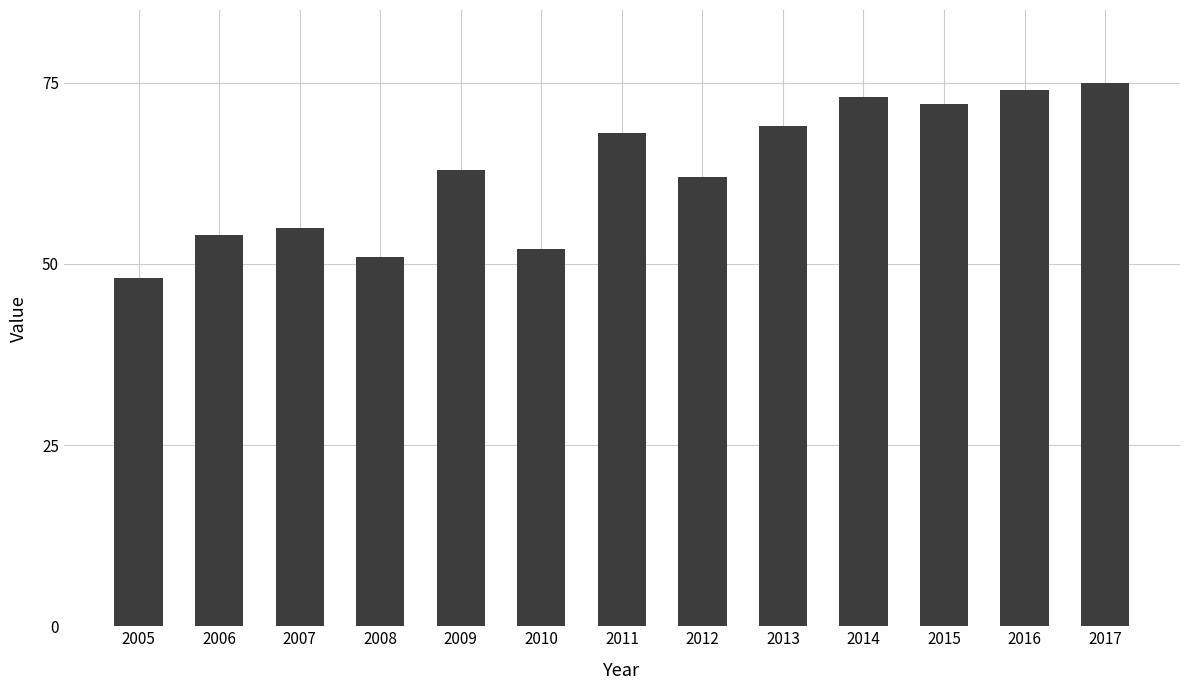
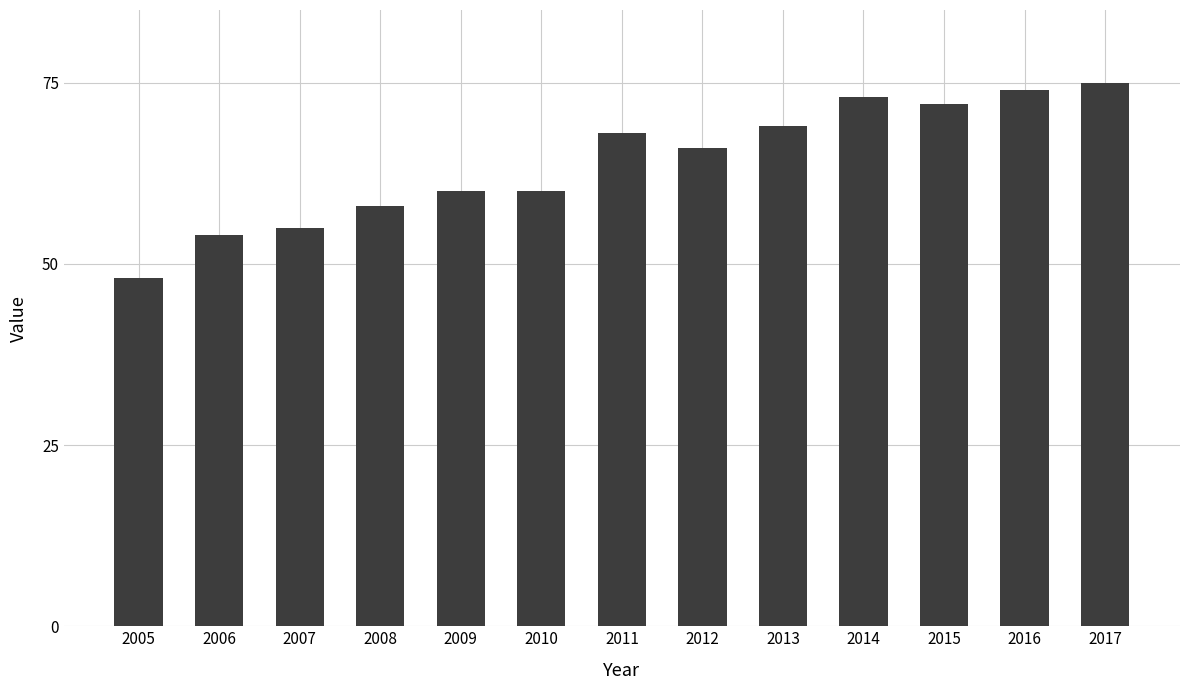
2008: 51 -> 58
2009: 63 -> 60
2010: 52 -> 60
2012: 62 -> 66
